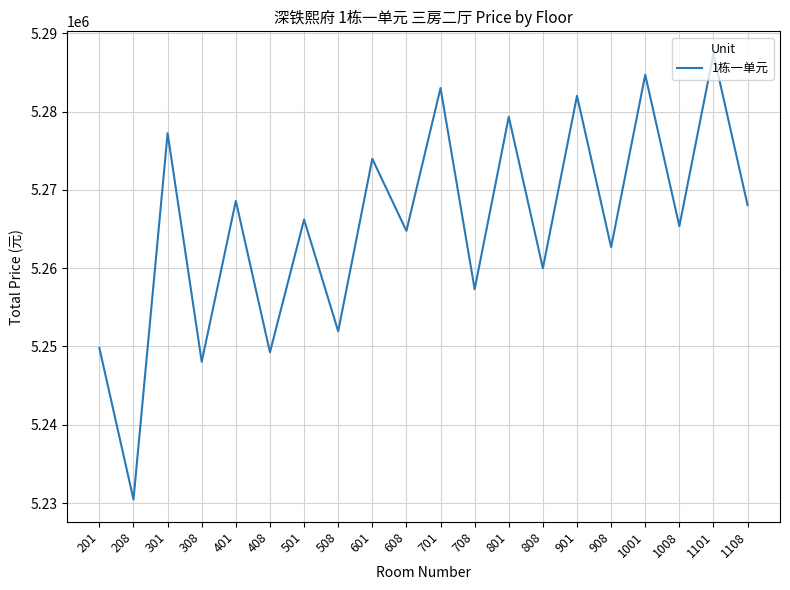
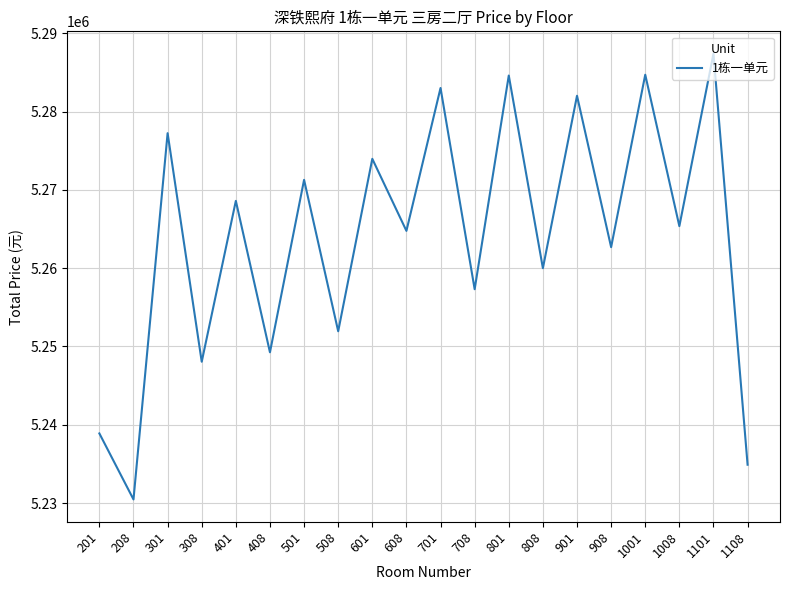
201: 5250000 -> 5239000
501: 5266000 -> 5271000
801: 5279000 -> 5285000
1108: 5268000 -> 5235000
